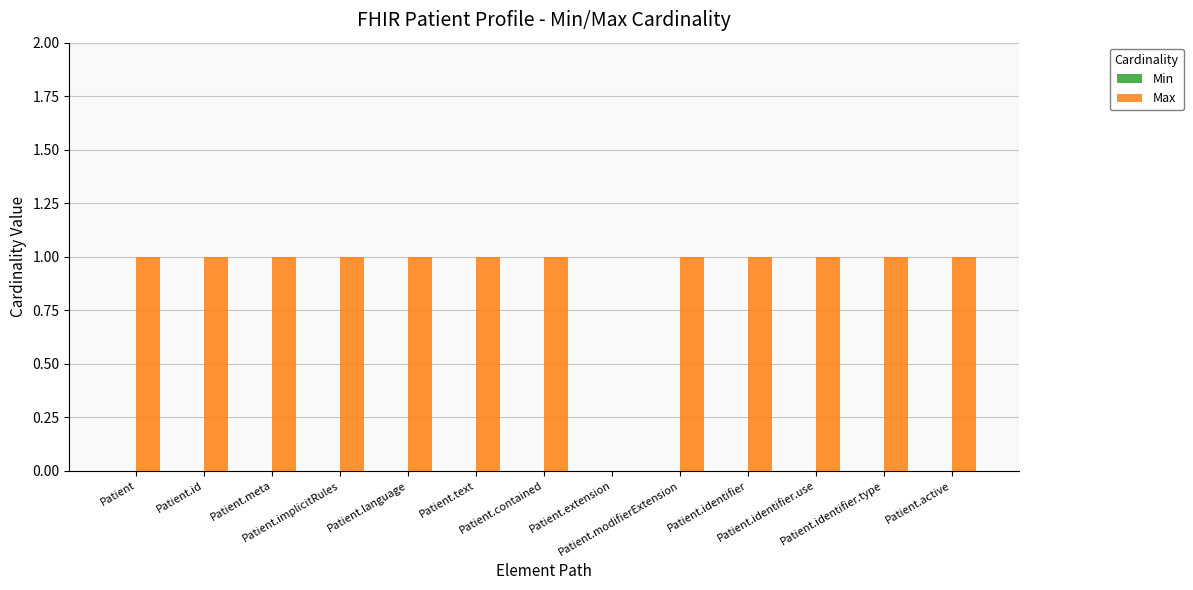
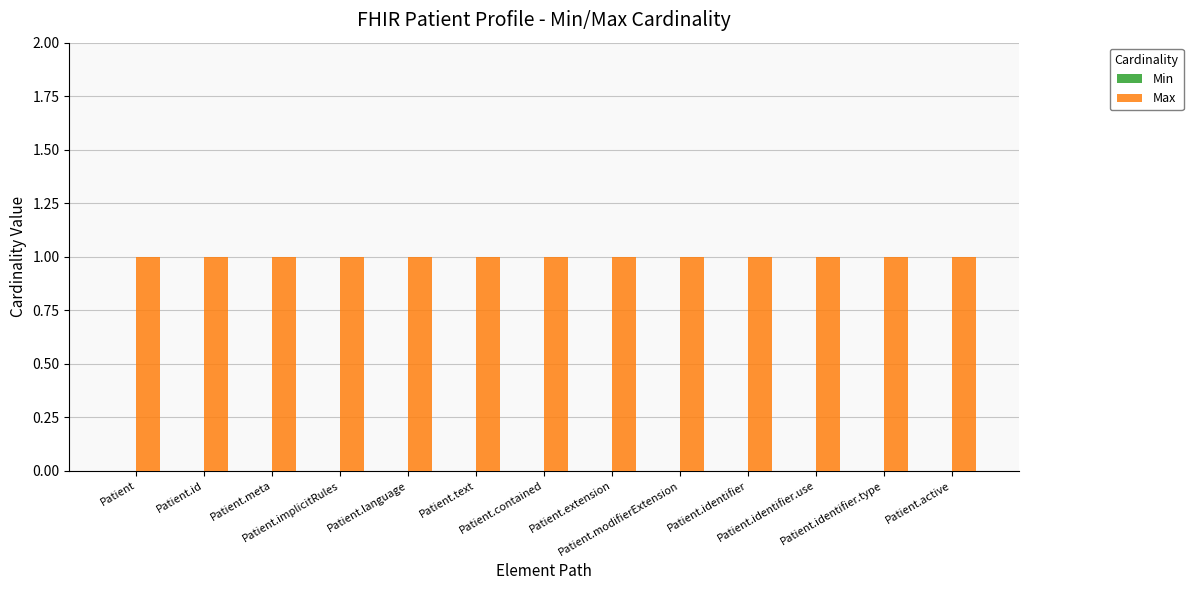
Max, Patient.extension: 0 -> 1
